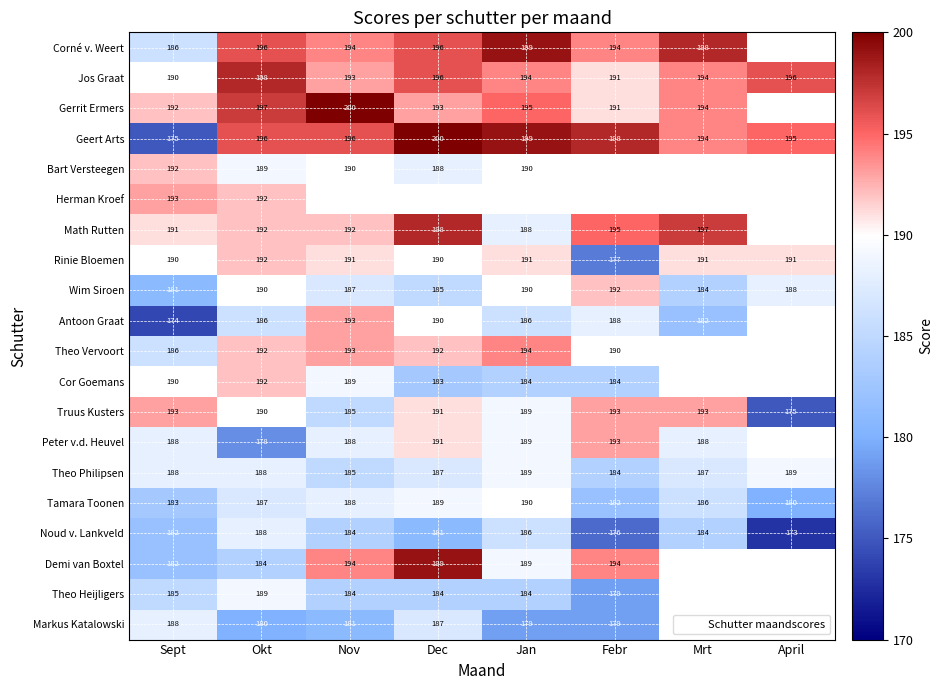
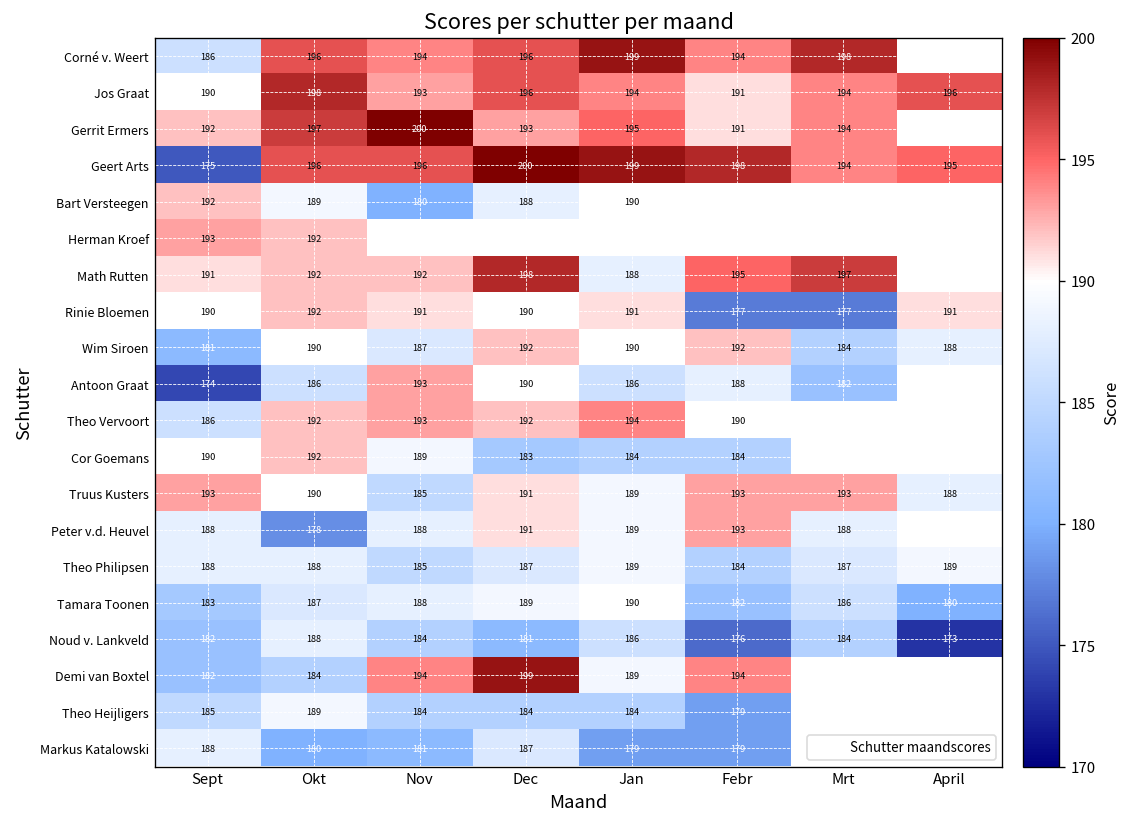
Bart Versteegen, Nov: 190 -> 180
Rinie Bloemen, Mrt: 191 -> 177
Wim Siroen, Dec: 185 -> 192
Truus Kusters, April: 175 -> 188
